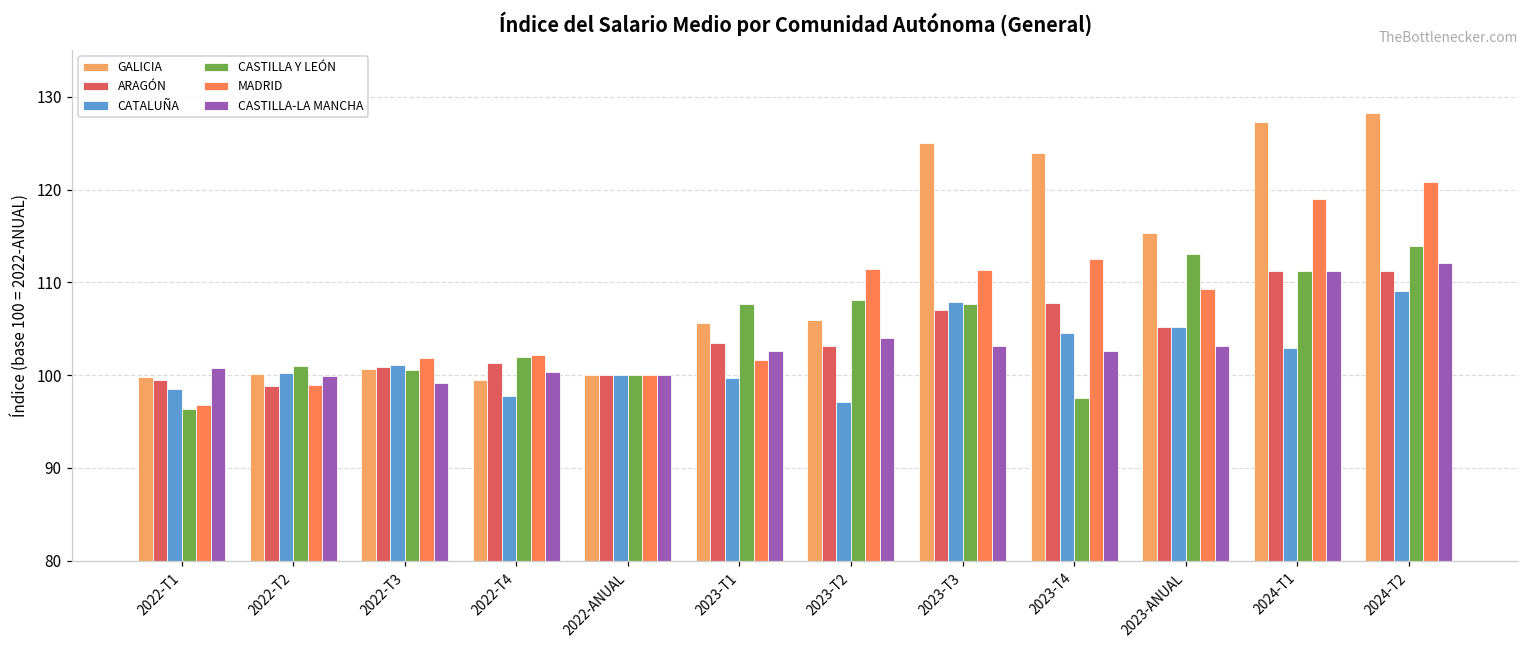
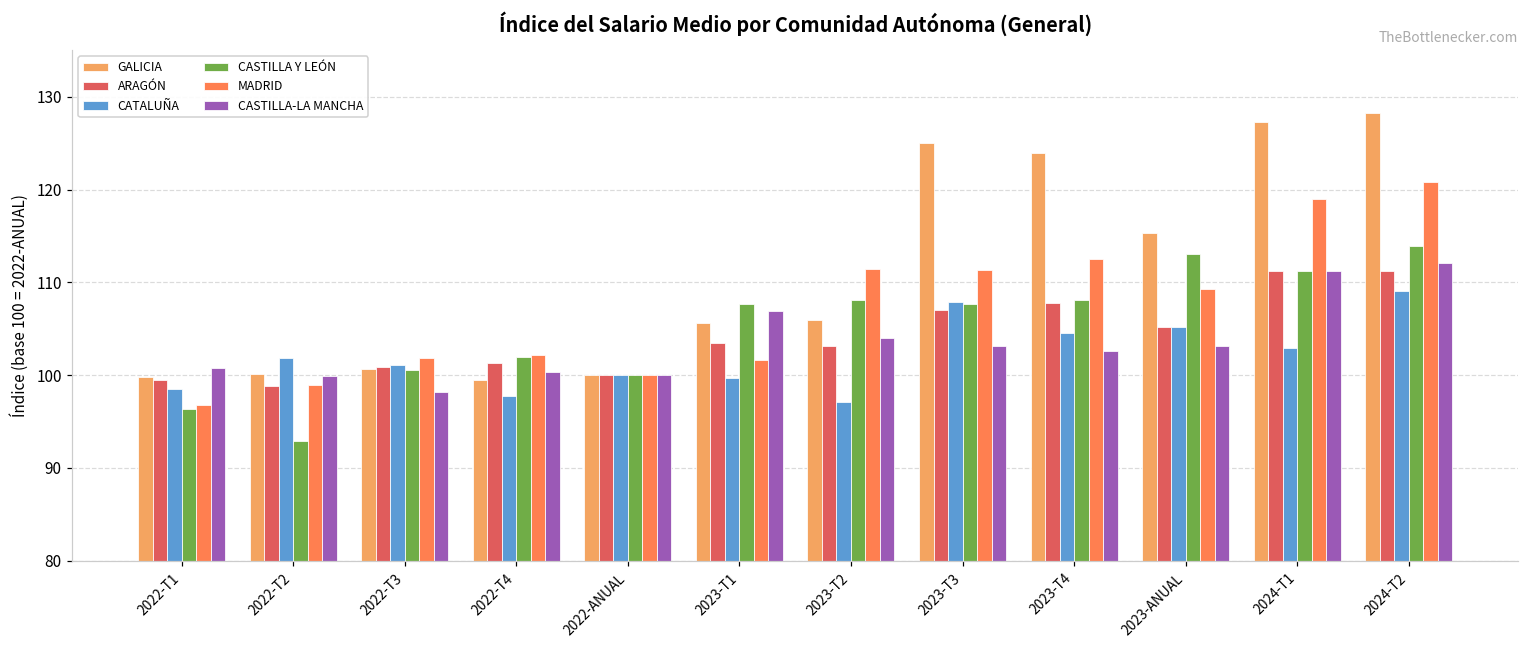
CATALUÑA, 2022-T2: 100 -> 102
CASTILLA Y LEÓN, 2022-T2: 101 -> 93
CASTILLA-LA MANCHA, 2022-T3: 99 -> 98
CASTILLA-LA MANCHA, 2023-T1: 103 -> 107
CASTILLA Y LEÓN, 2023-T4: 98 -> 108
